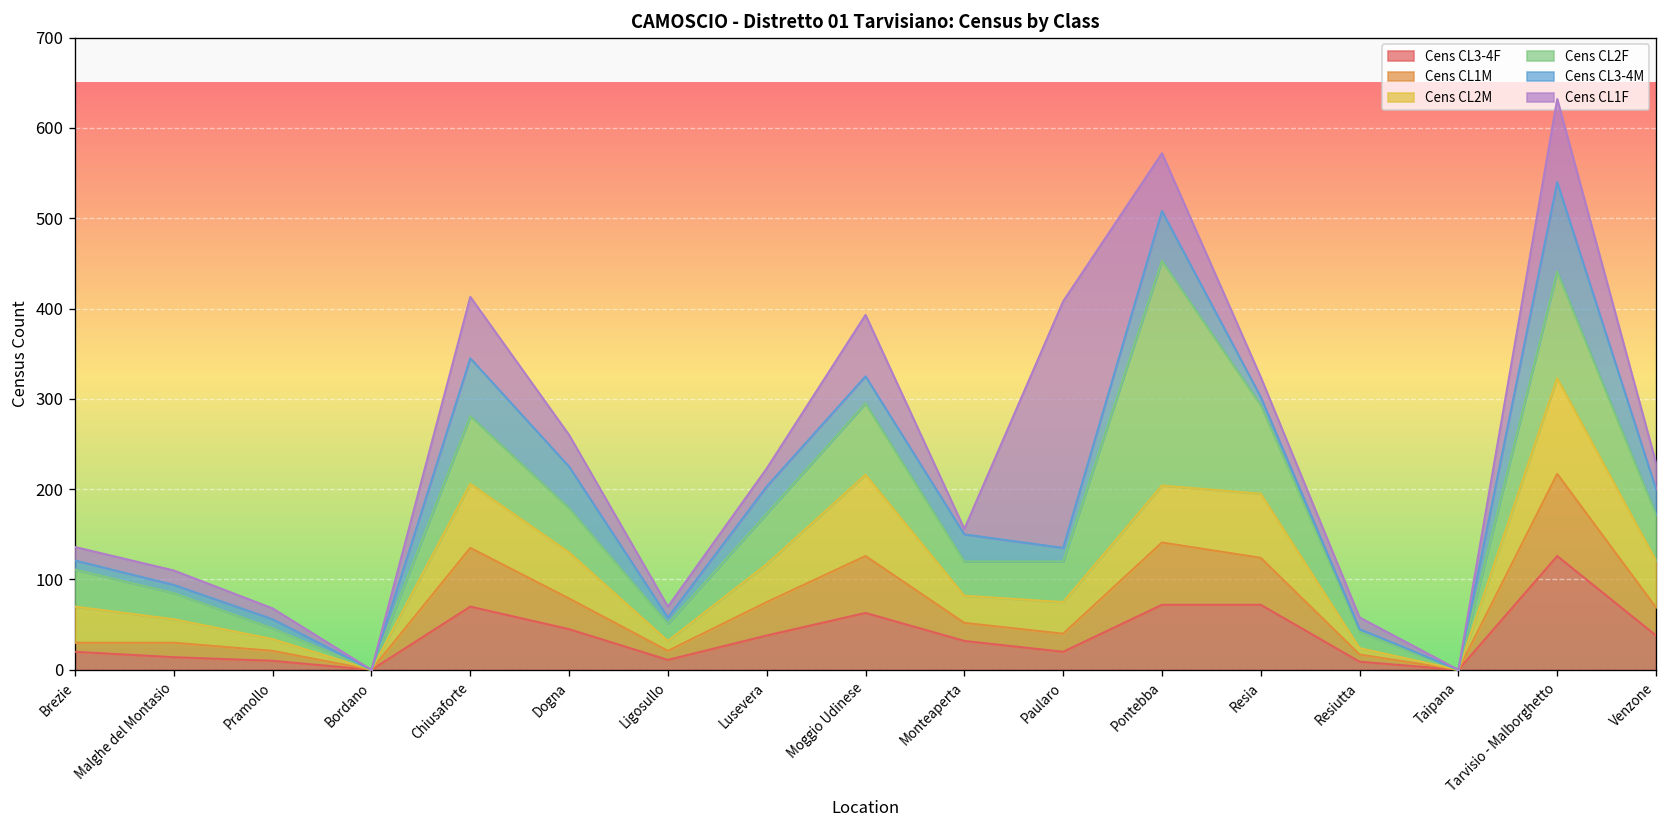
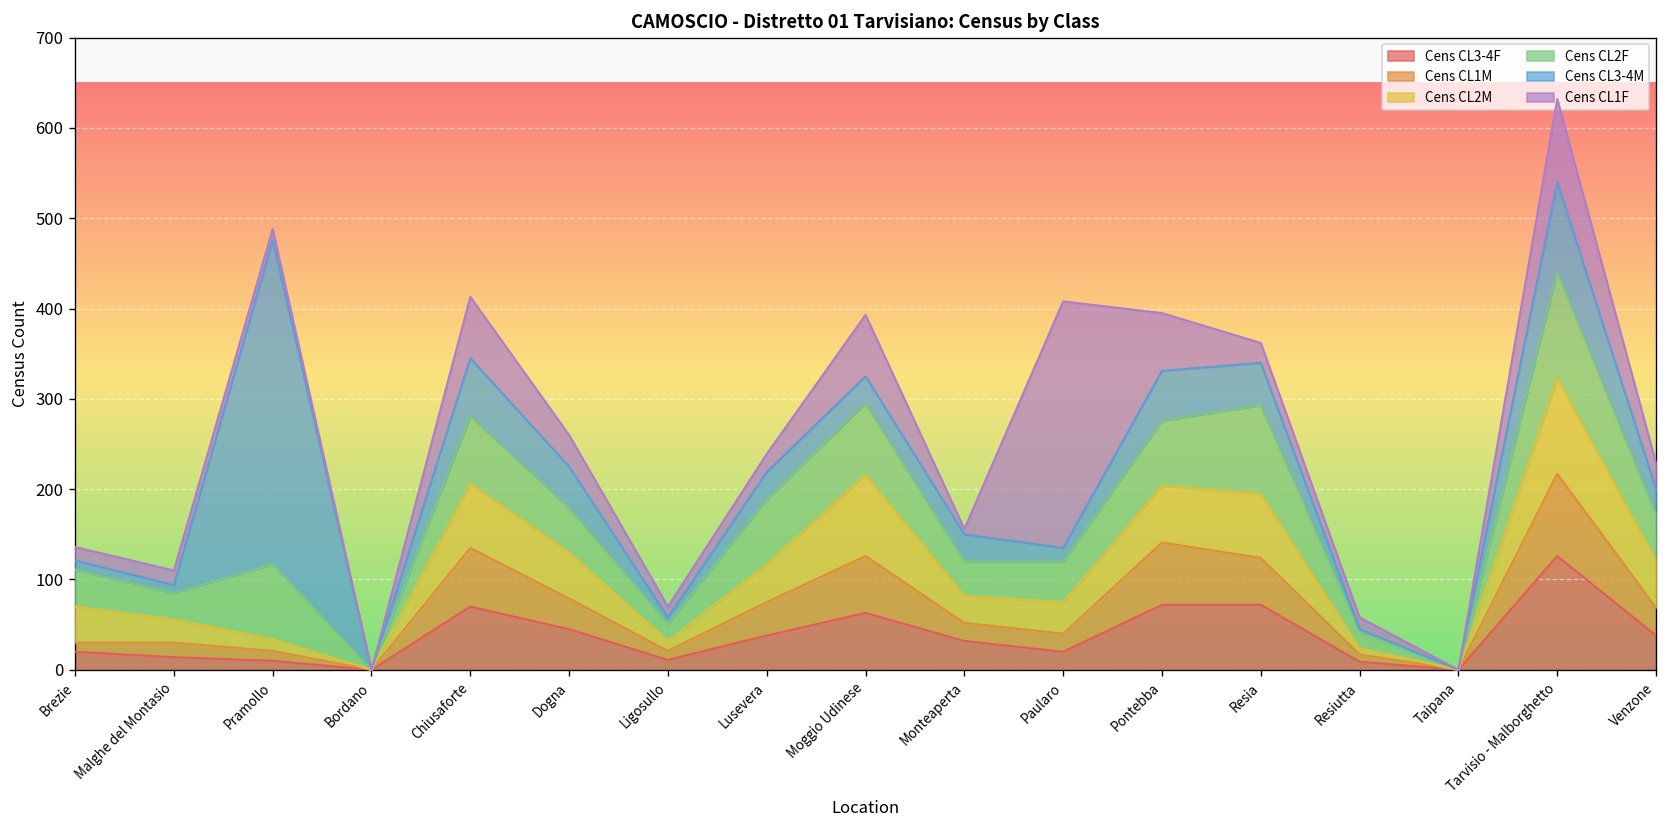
Cens CL2F, Pramollo: 10 -> 80
Cens CL3-4M, Pramollo: 10 -> 360
Cens CL2F, Lusevera: 60 -> 70
Cens CL2F, Pontebba: 250 -> 70
Cens CL3-4M, Resia: 10 -> 50
